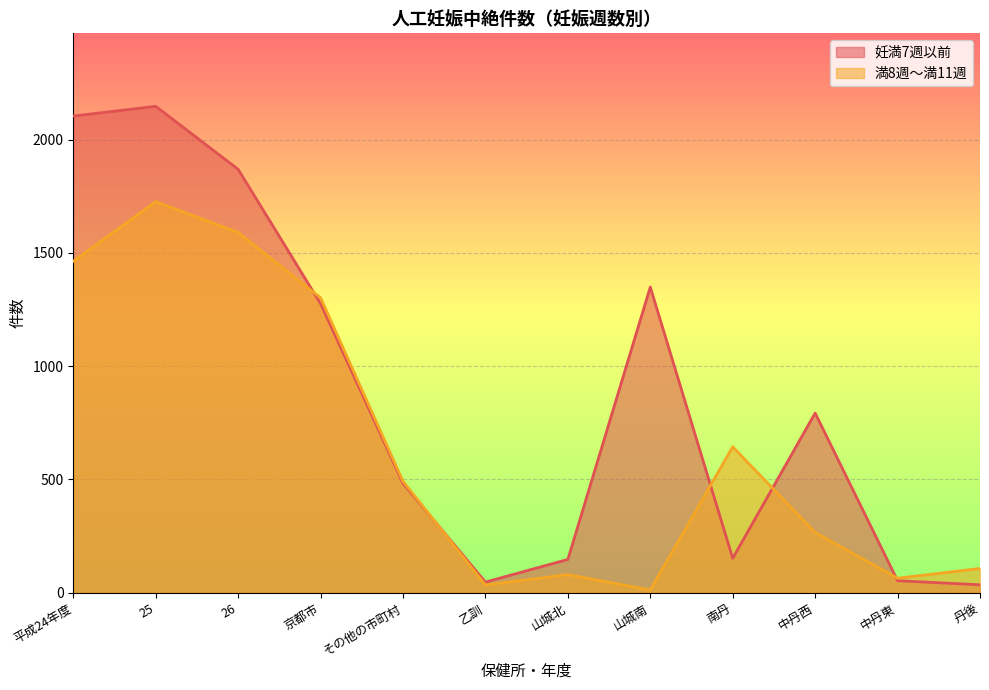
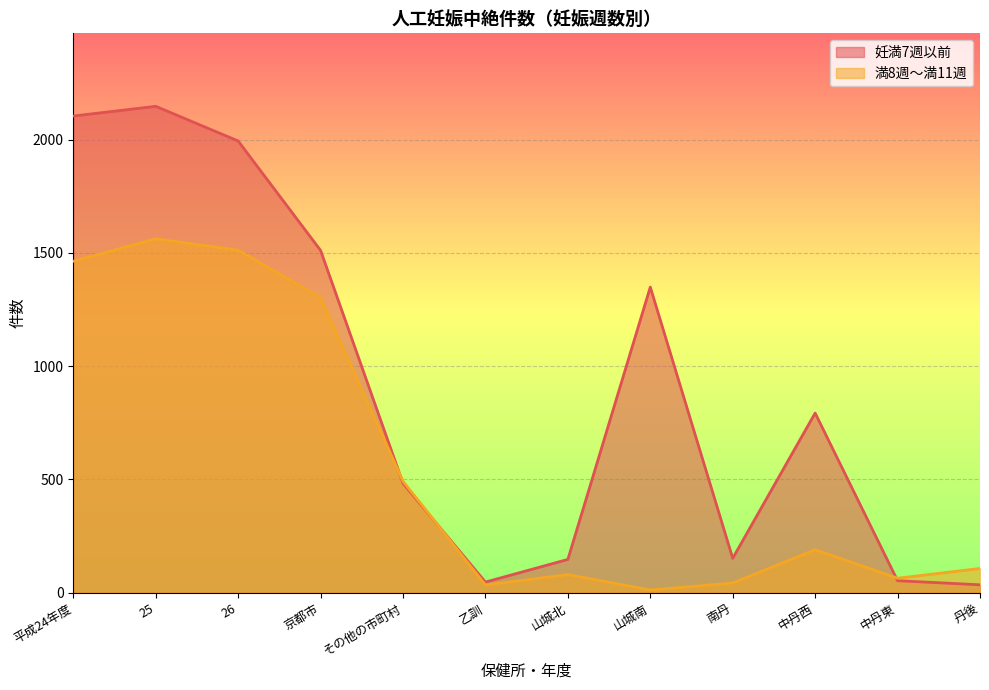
満8週～満11週, 25: 1730 -> 1560
妊満7週以前, 26: 1870 -> 1990
満8週～満11週, 26: 1590 -> 1510
妊満7週以前, 京都市: 1280 -> 1510
満8週～満11週, 南丹: 640 -> 40
満8週～満11週, 中丹西: 270 -> 190
